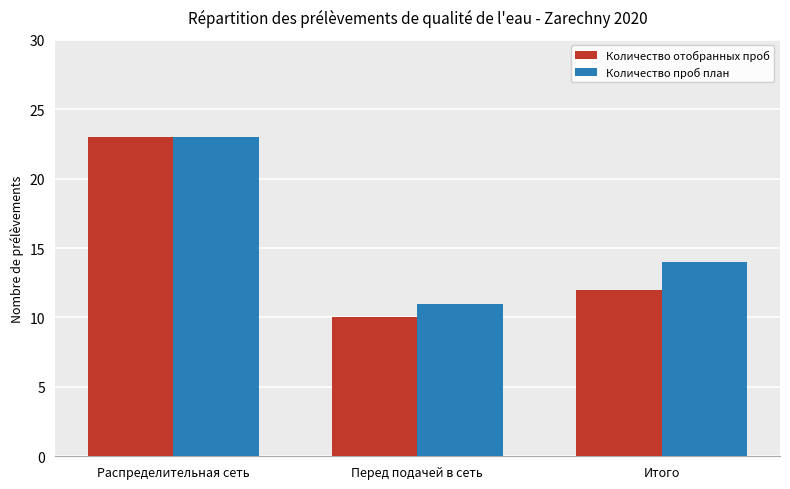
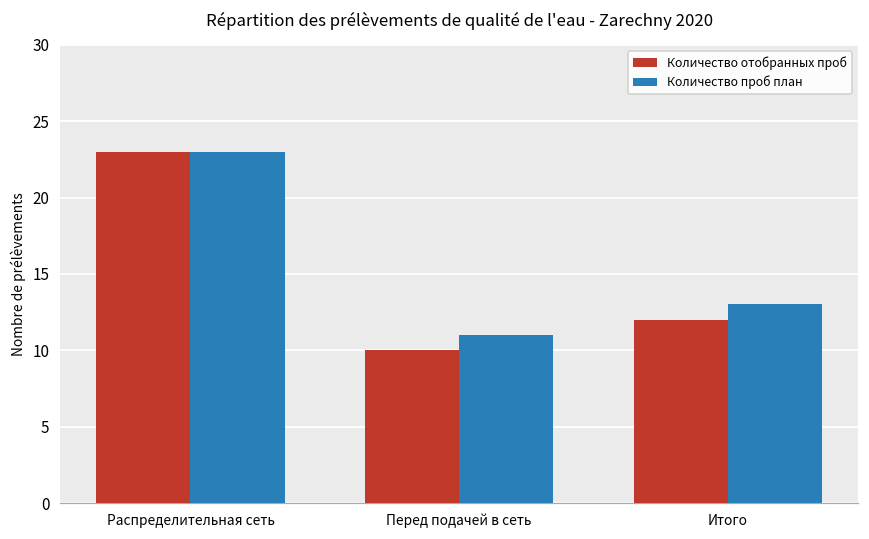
Количество проб план, Итого: 14 -> 13
